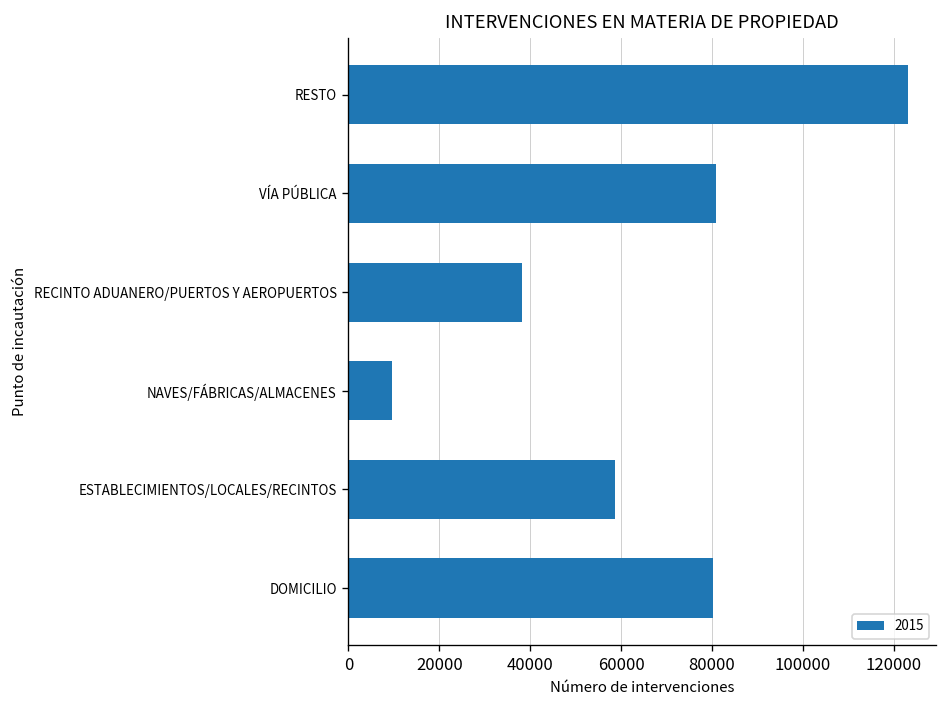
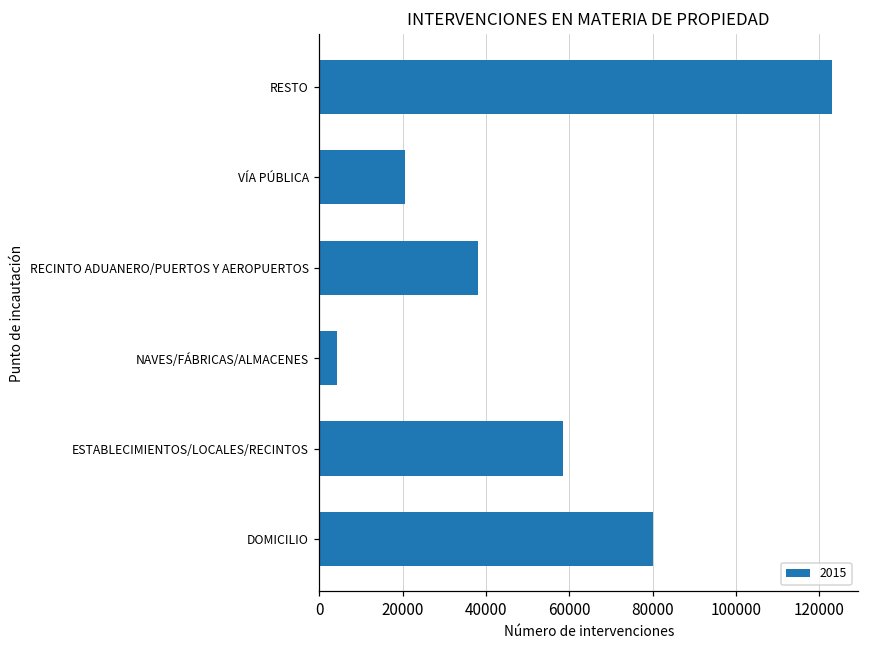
VÍA PÚBLICA: 81000 -> 21000
NAVES/FÁBRICAS/ALMACENES: 10000 -> 4000
